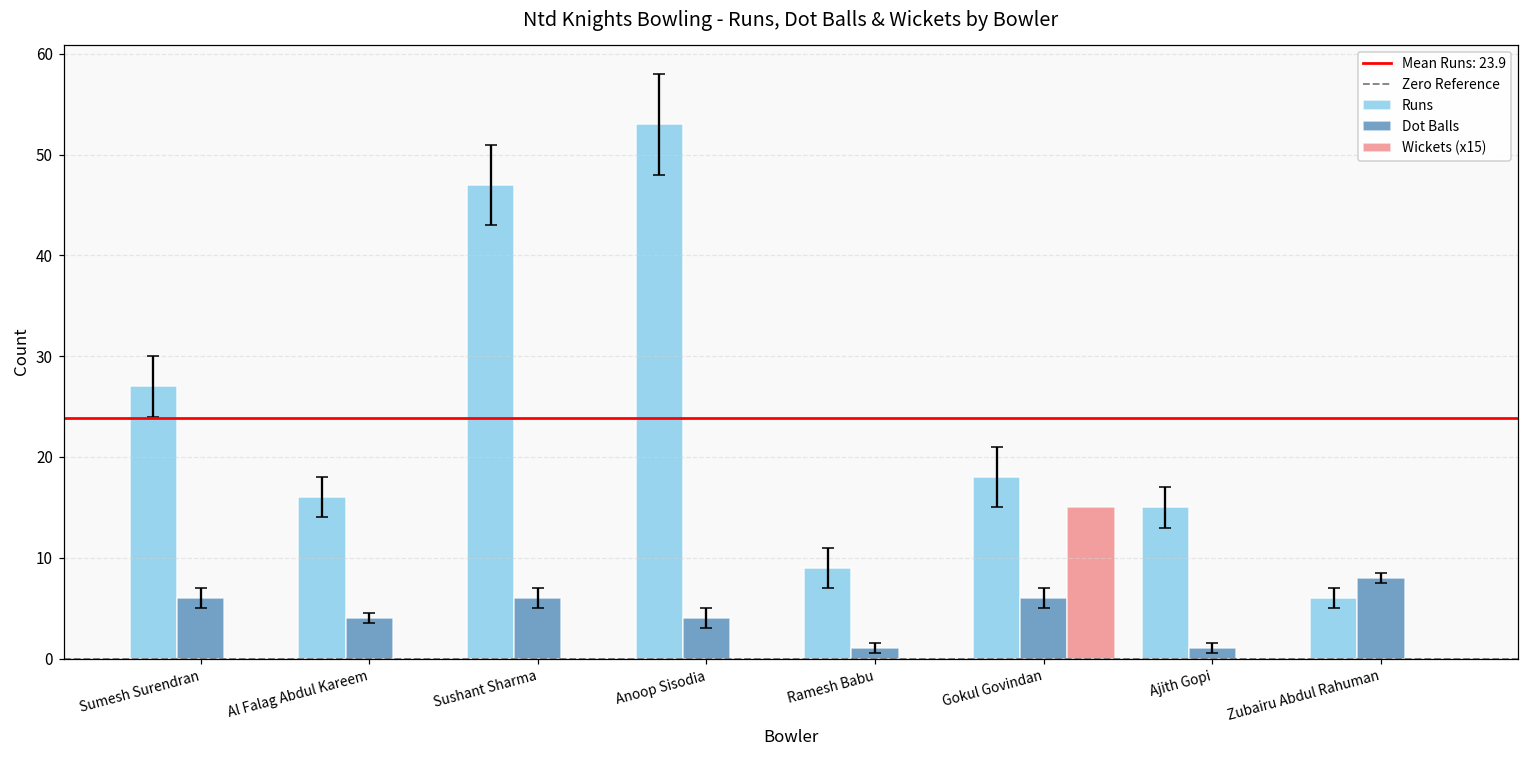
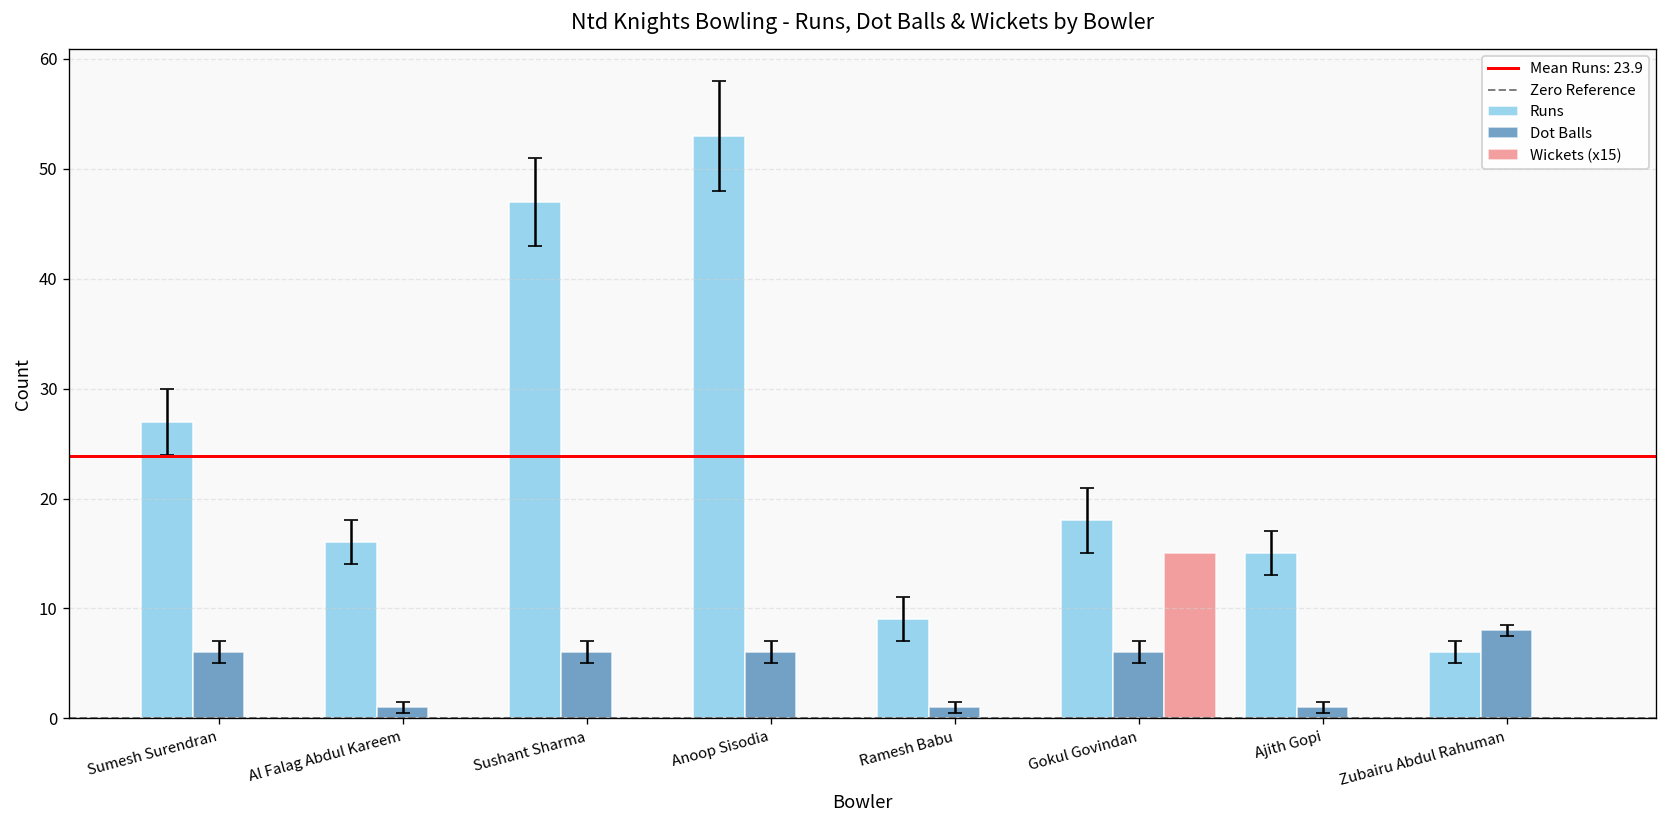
Dot Balls, Al Falag Abdul Kareem: 4 -> 1
Dot Balls, Anoop Sisodia: 4 -> 6
